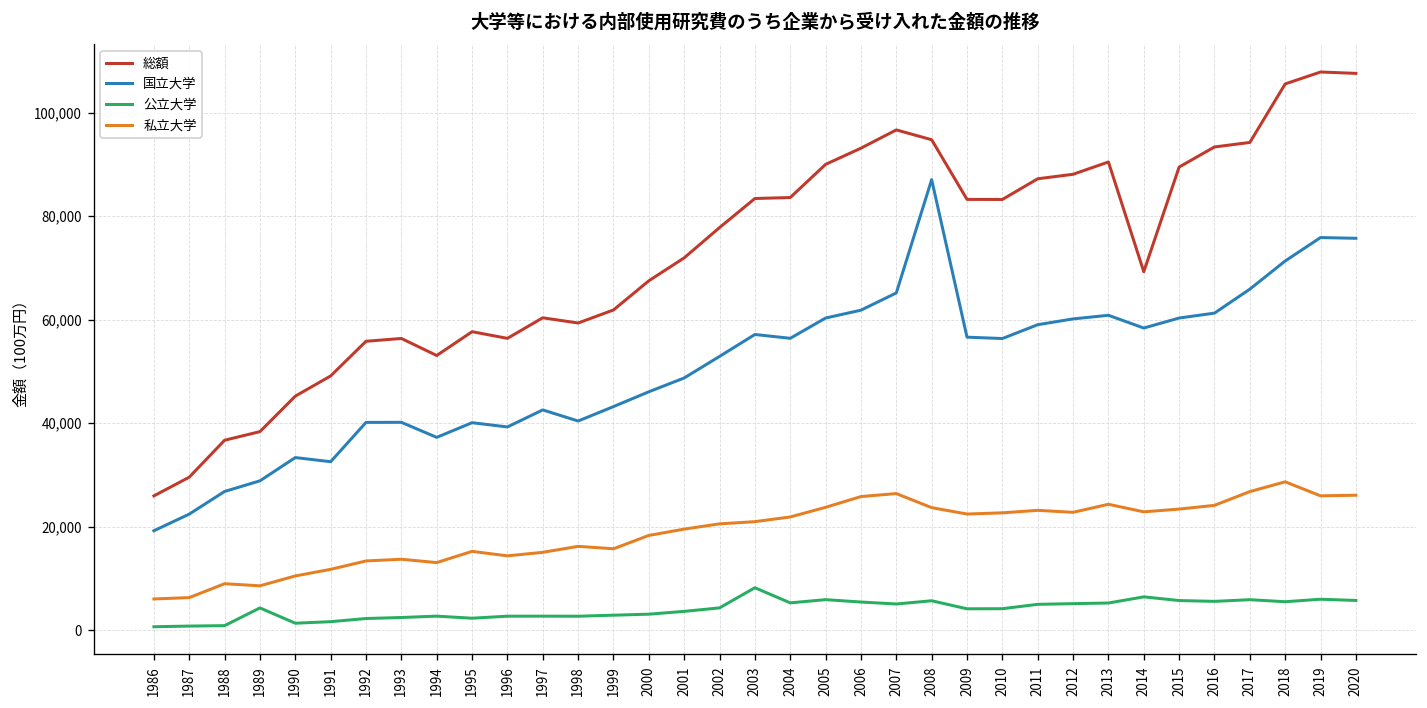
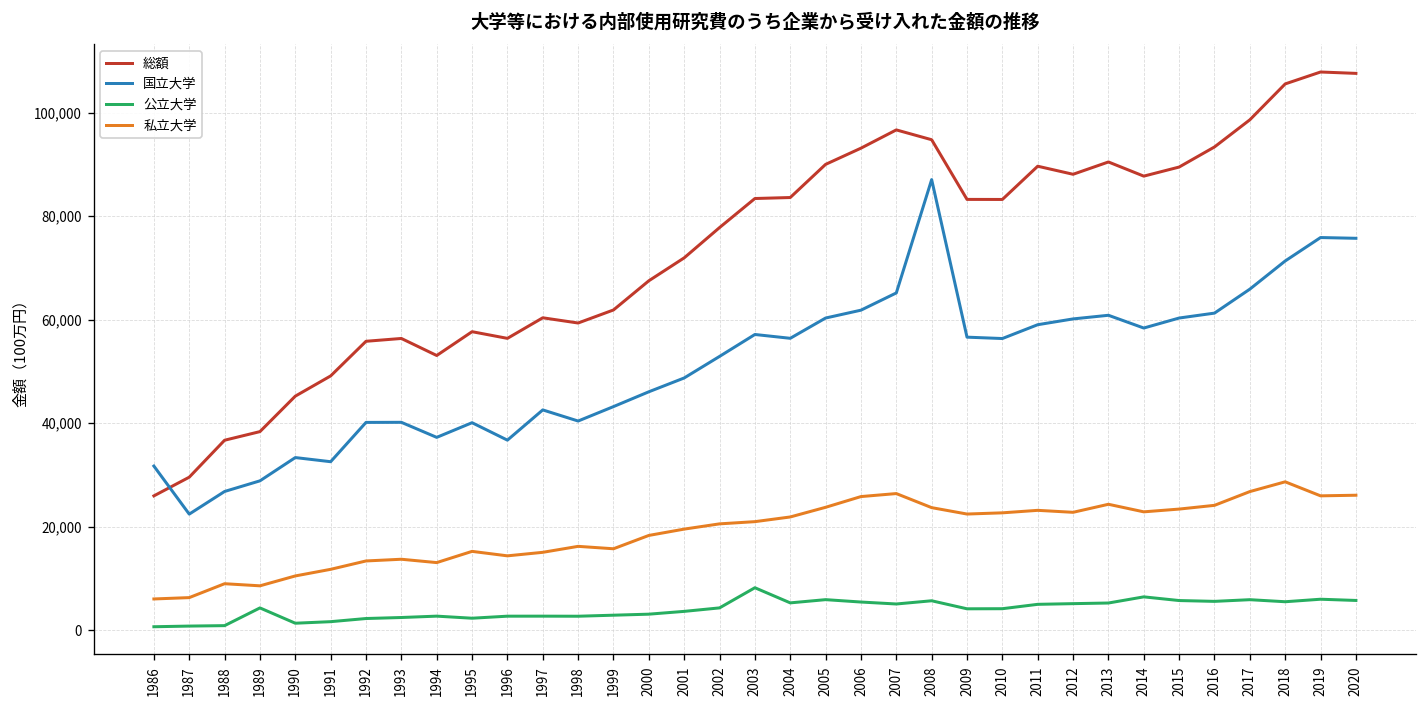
国立大学, 1986: 19,000 -> 32,000
国立大学, 1996: 39,000 -> 37,000
総額, 2011: 87,000 -> 90,000
総額, 2014: 69,000 -> 88,000
総額, 2017: 94,000 -> 99,000
